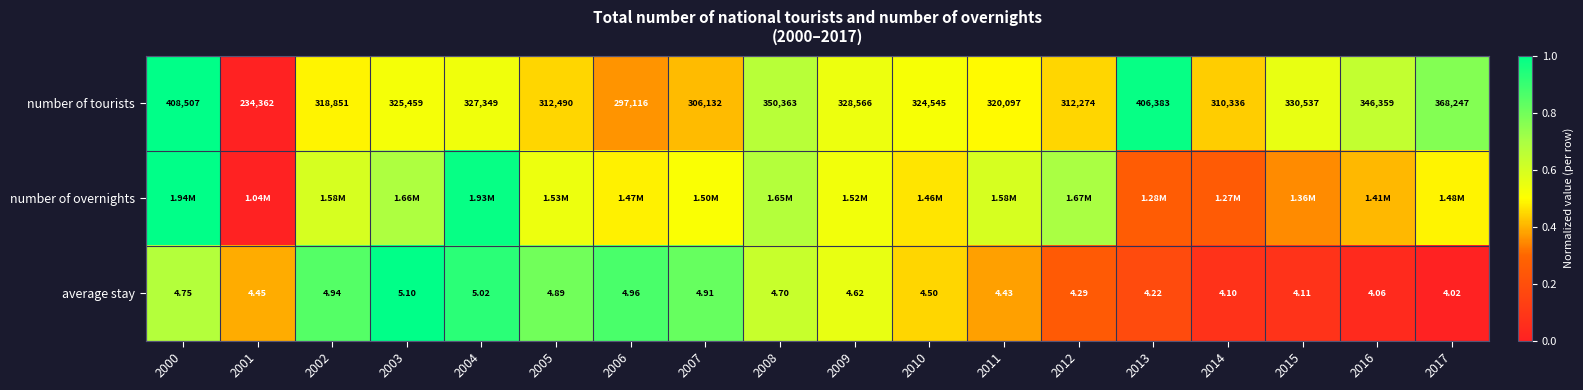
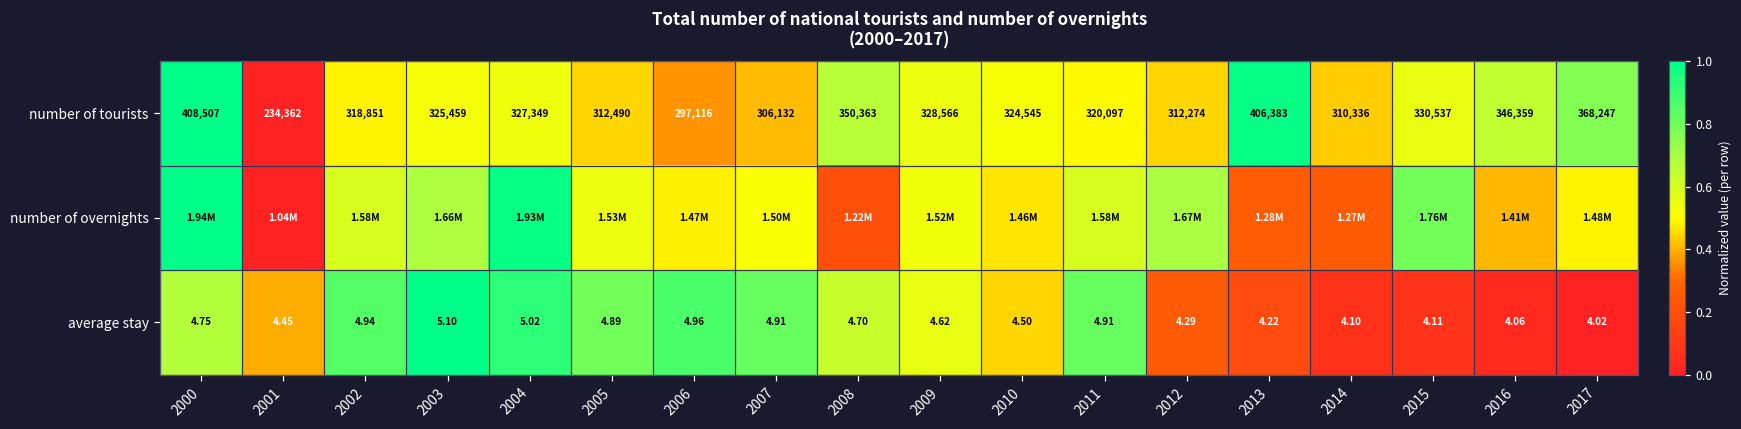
number of overnights, 2008: 1.65M -> 1.22M
number of overnights, 2015: 1.36M -> 1.76M
average stay, 2011: 4.43 -> 4.91
